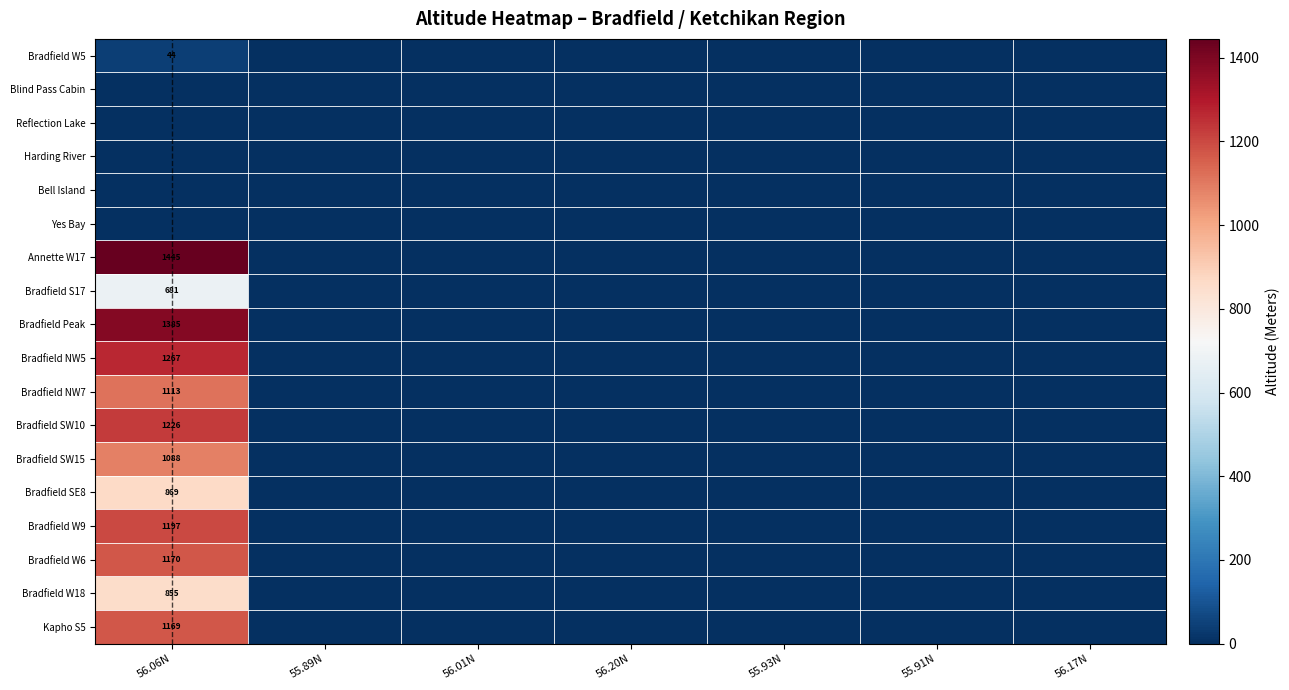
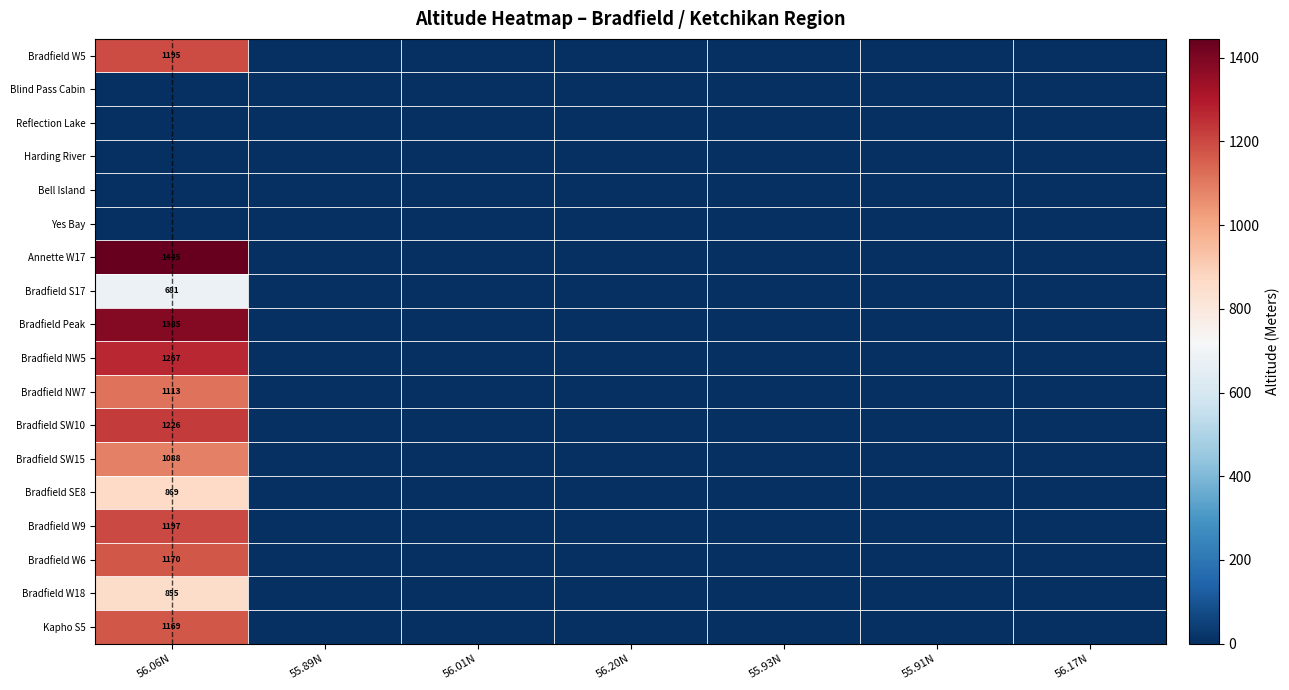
Bradfield W5, 56.06N: 44 -> 1195
